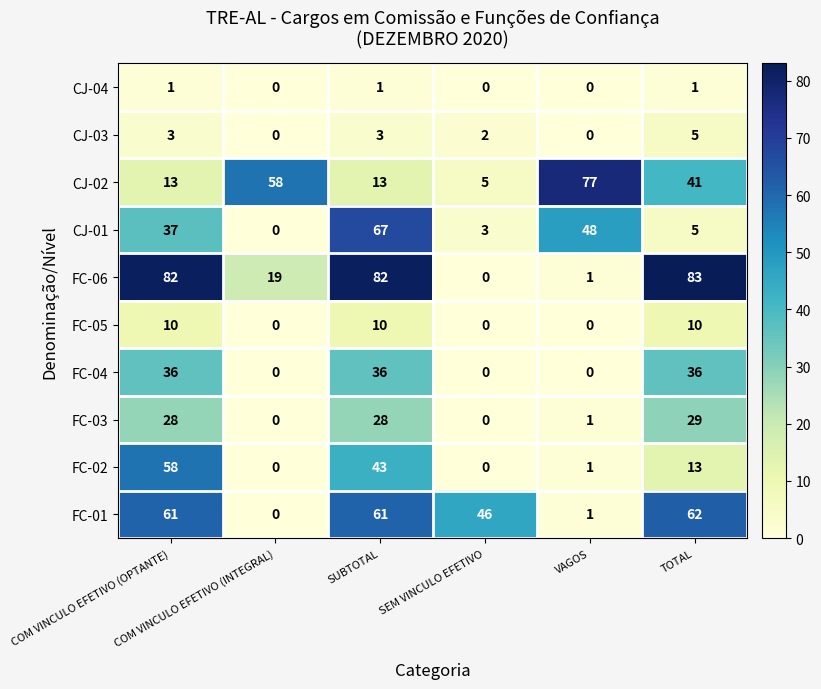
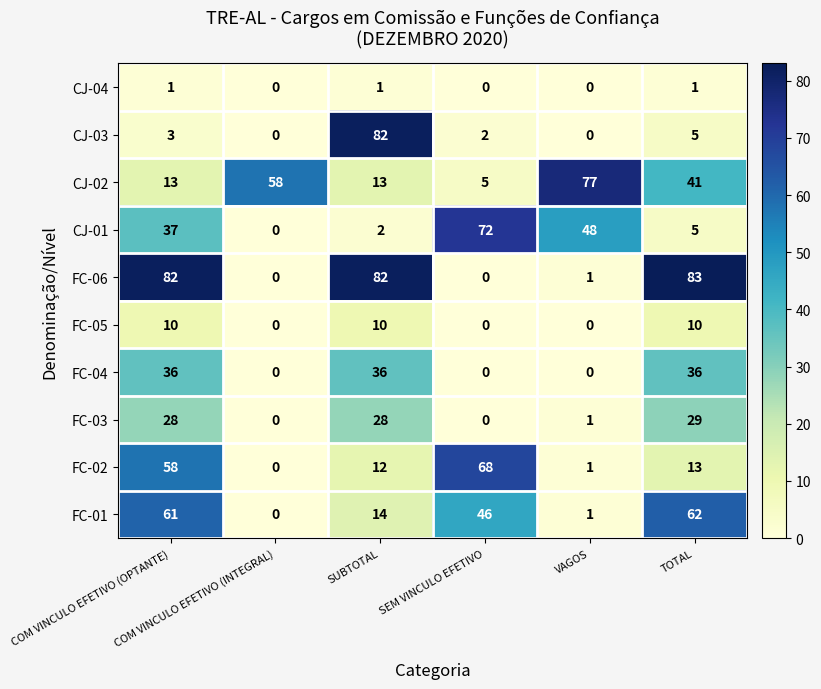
CJ-03, SUBTOTAL: 3 -> 82
CJ-01, SUBTOTAL: 67 -> 2
CJ-01, SEM VINCULO EFETIVO: 3 -> 72
FC-06, COM VINCULO EFETIVO (INTEGRAL): 19 -> 0
FC-02, SUBTOTAL: 43 -> 12
FC-02, SEM VINCULO EFETIVO: 0 -> 68
FC-01, SUBTOTAL: 61 -> 14
